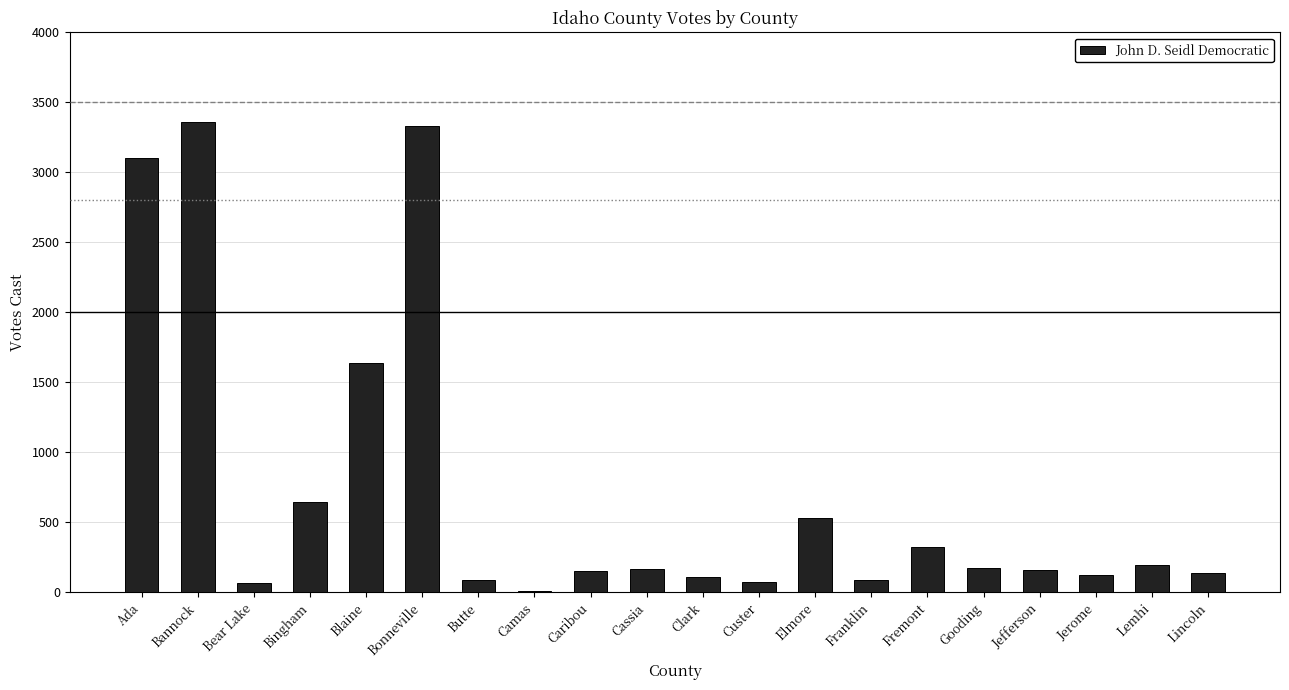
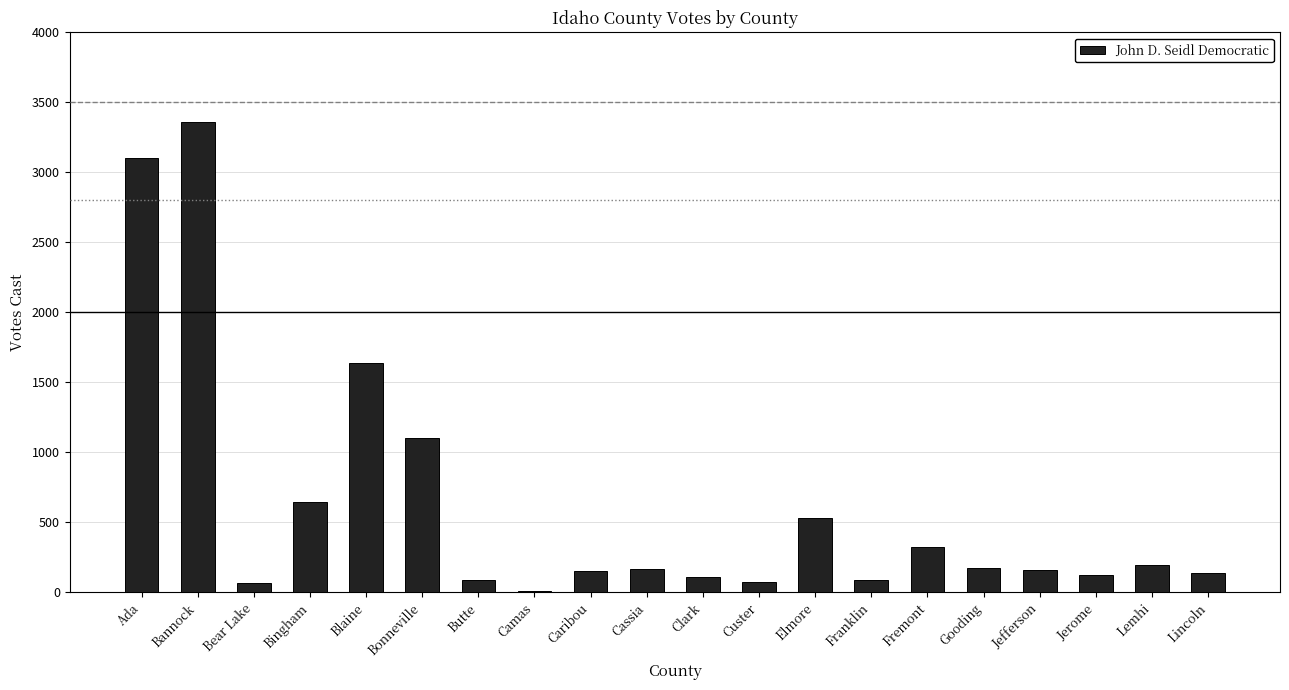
Bonneville: 3330 -> 1100
